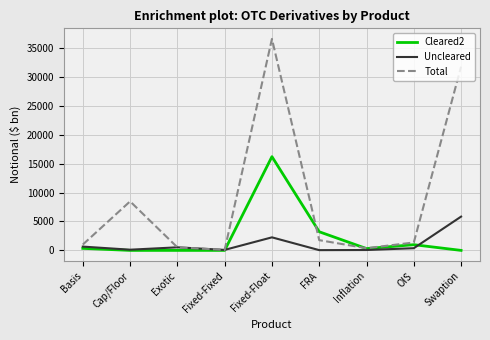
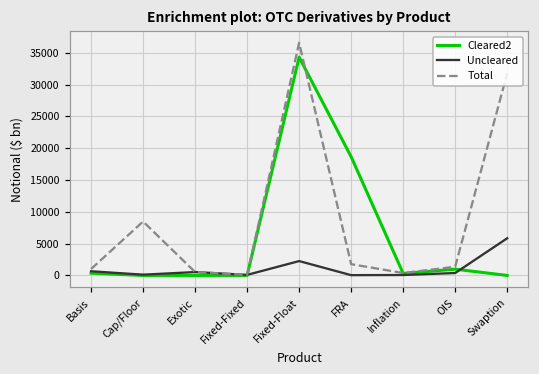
Cleared2, Fixed-Float: 16000 -> 34000
Cleared2, FRA: 3000 -> 19000
